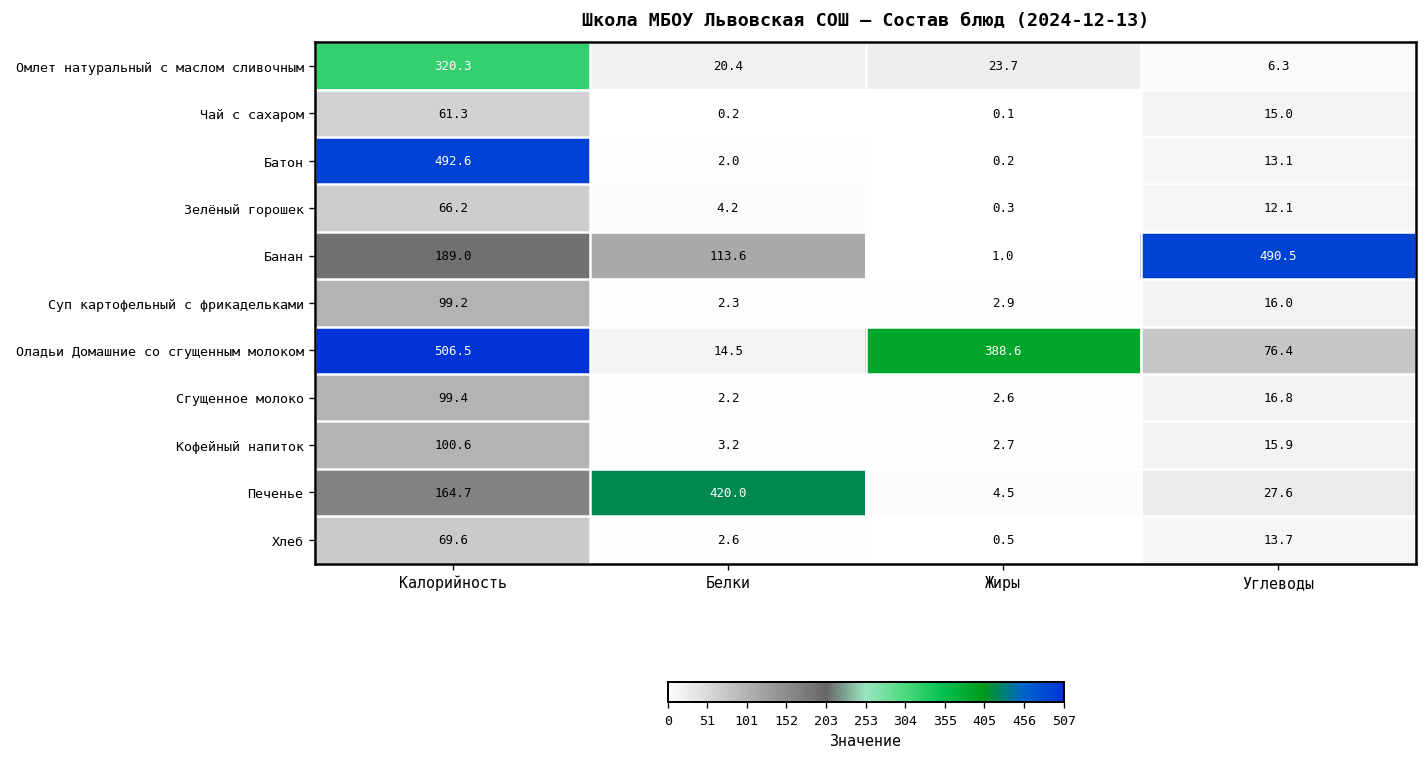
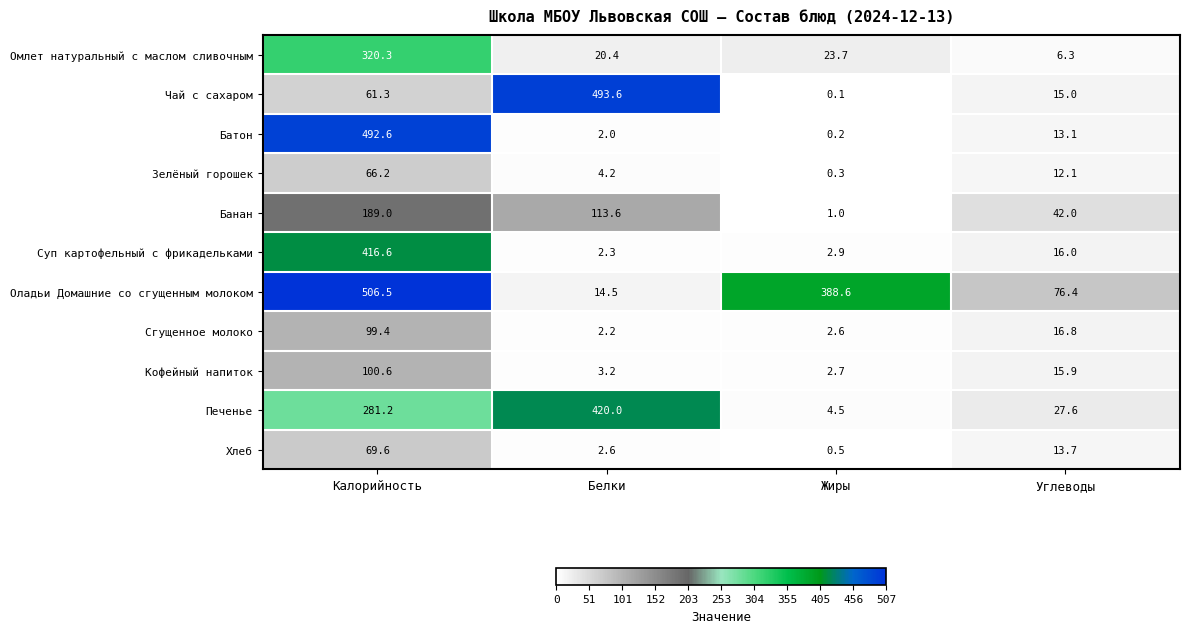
Чай с сахаром, Белки: 0.2 -> 493.6
Банан, Углеводы: 490.5 -> 42.0
Суп картофельный с фрикадельками, Калорийность: 99.2 -> 416.6
Печенье, Калорийность: 164.7 -> 281.2
